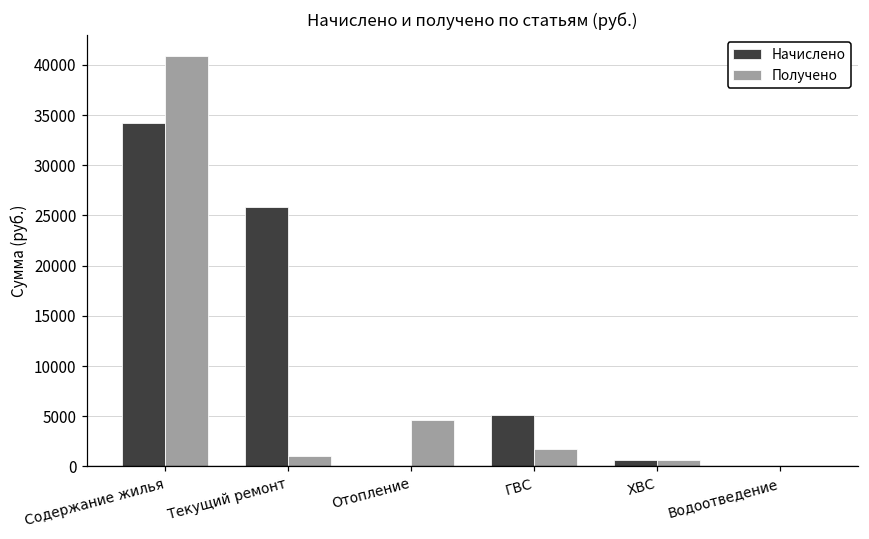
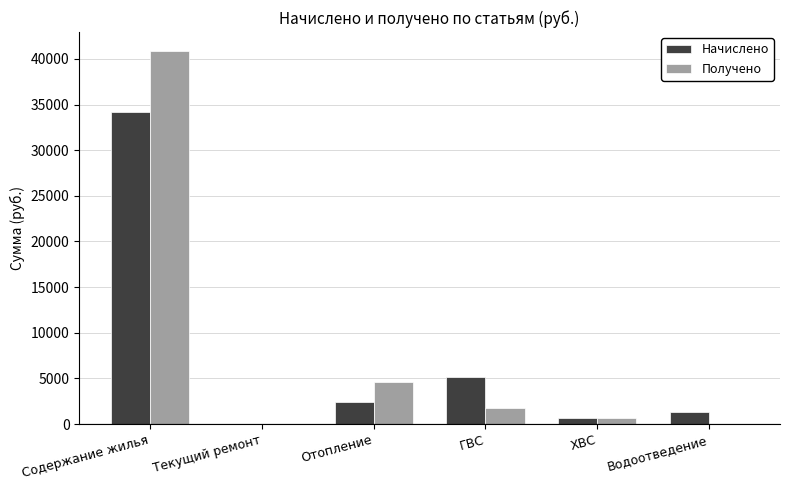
Начислено, Текущий ремонт: 26000 -> 0
Получено, Текущий ремонт: 1000 -> 0
Начислено, Отопление: 0 -> 2000
Начислено, Водоотведение: 0 -> 1000
